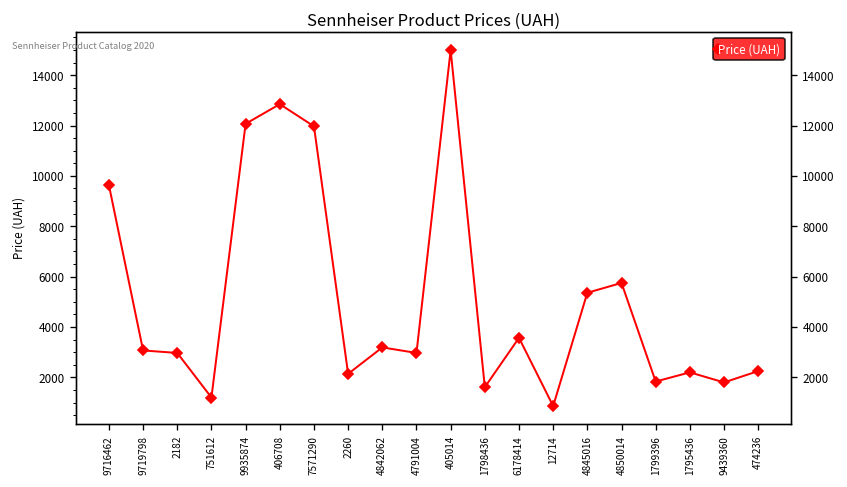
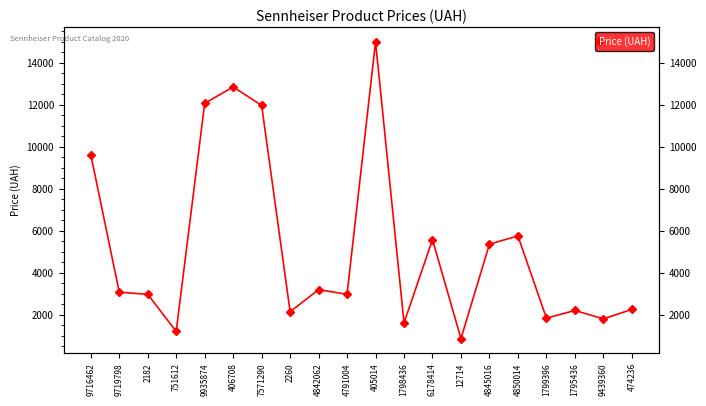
6178414: 3600 -> 5600
